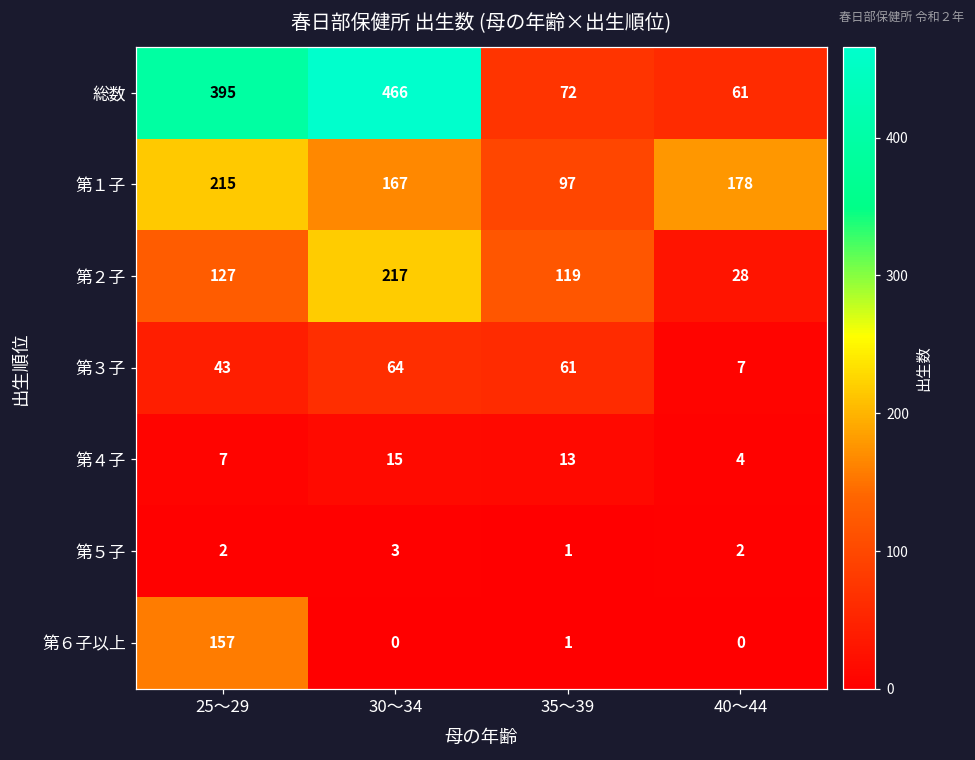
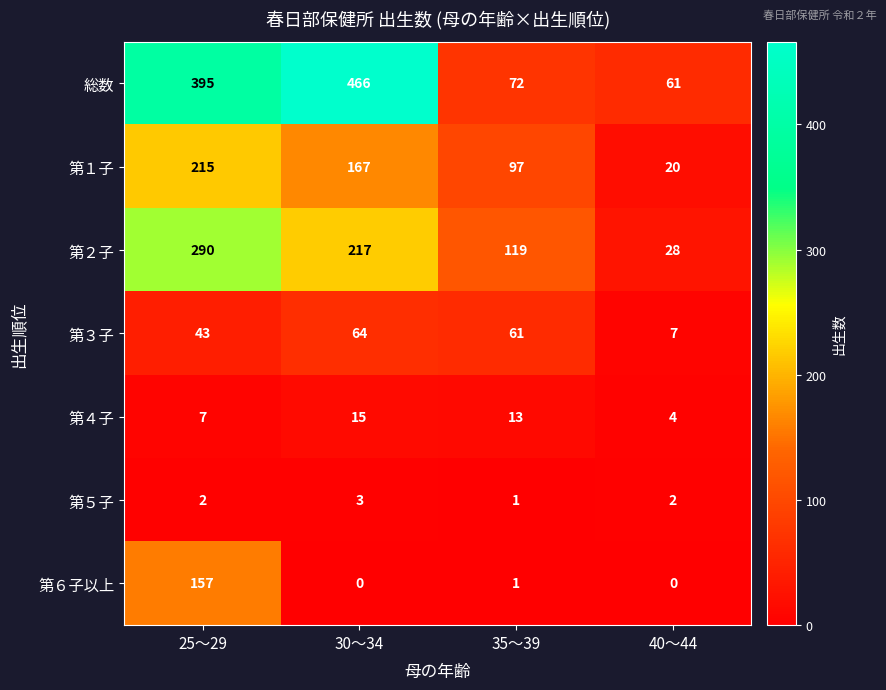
第１子, 40～44: 178 -> 20
第２子, 25～29: 127 -> 290
